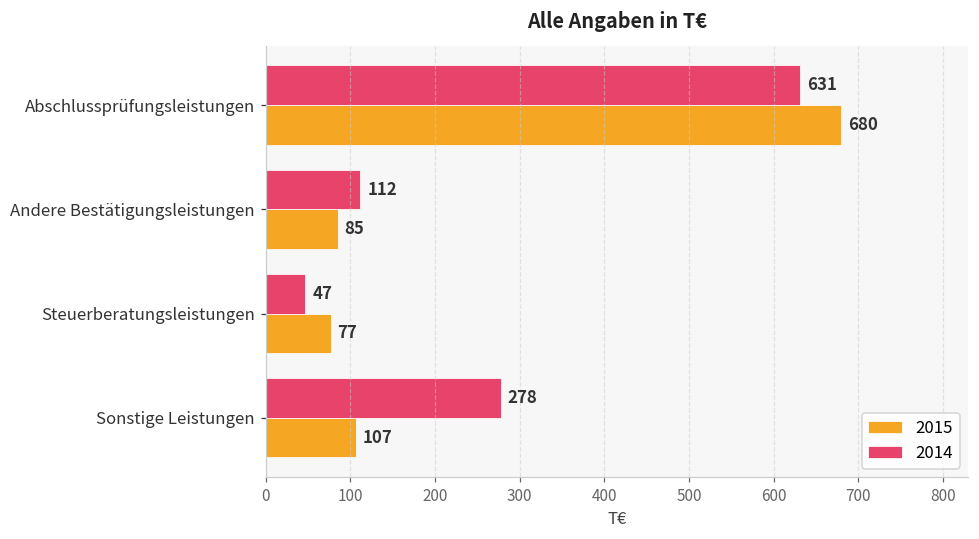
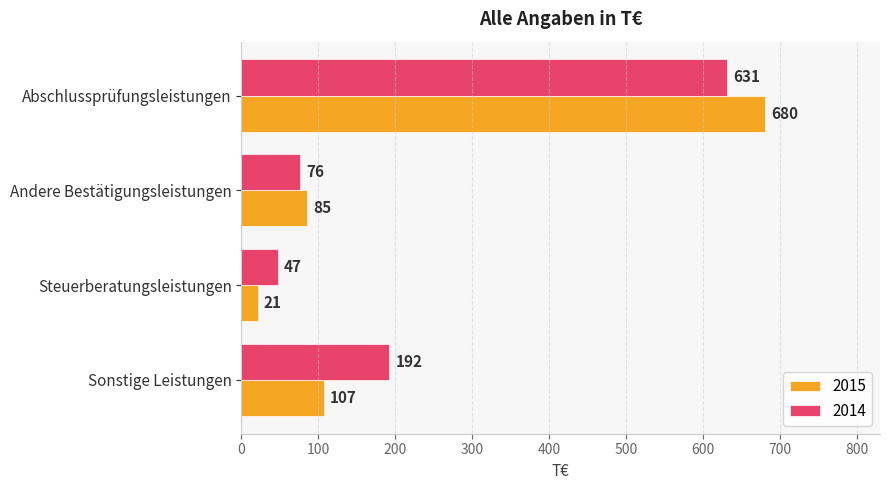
2014, Andere Bestätigungsleistungen: 112 -> 76
2015, Steuerberatungsleistungen: 77 -> 21
2014, Sonstige Leistungen: 278 -> 192
